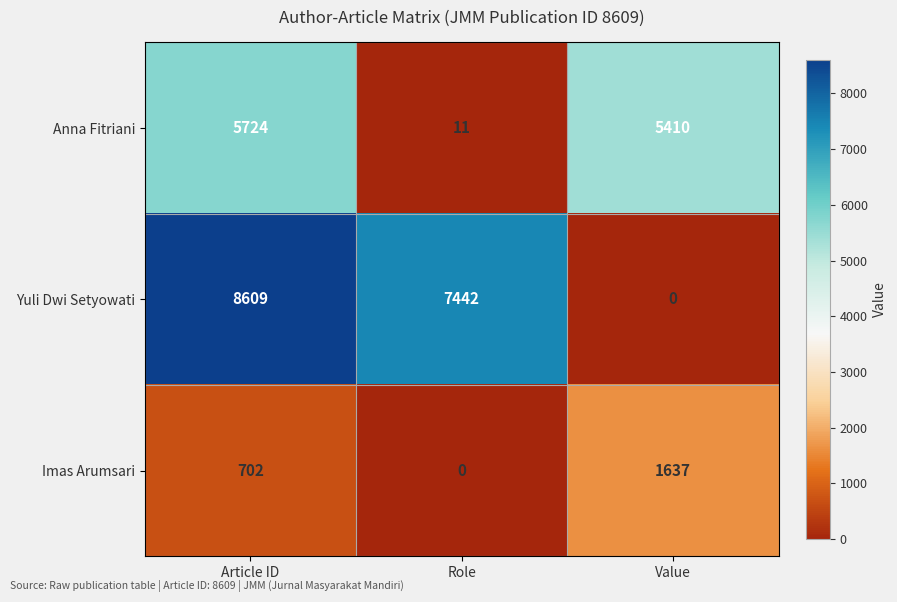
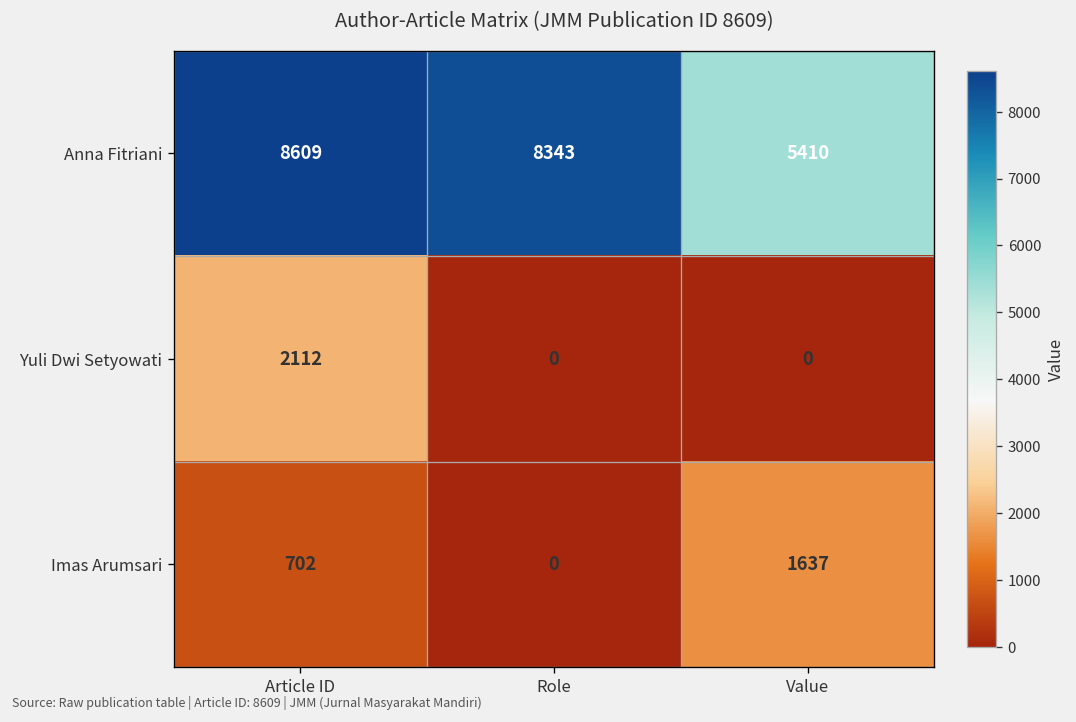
Anna Fitriani, Article ID: 5724 -> 8609
Anna Fitriani, Role: 11 -> 8343
Yuli Dwi Setyowati, Article ID: 8609 -> 2112
Yuli Dwi Setyowati, Role: 7442 -> 0
